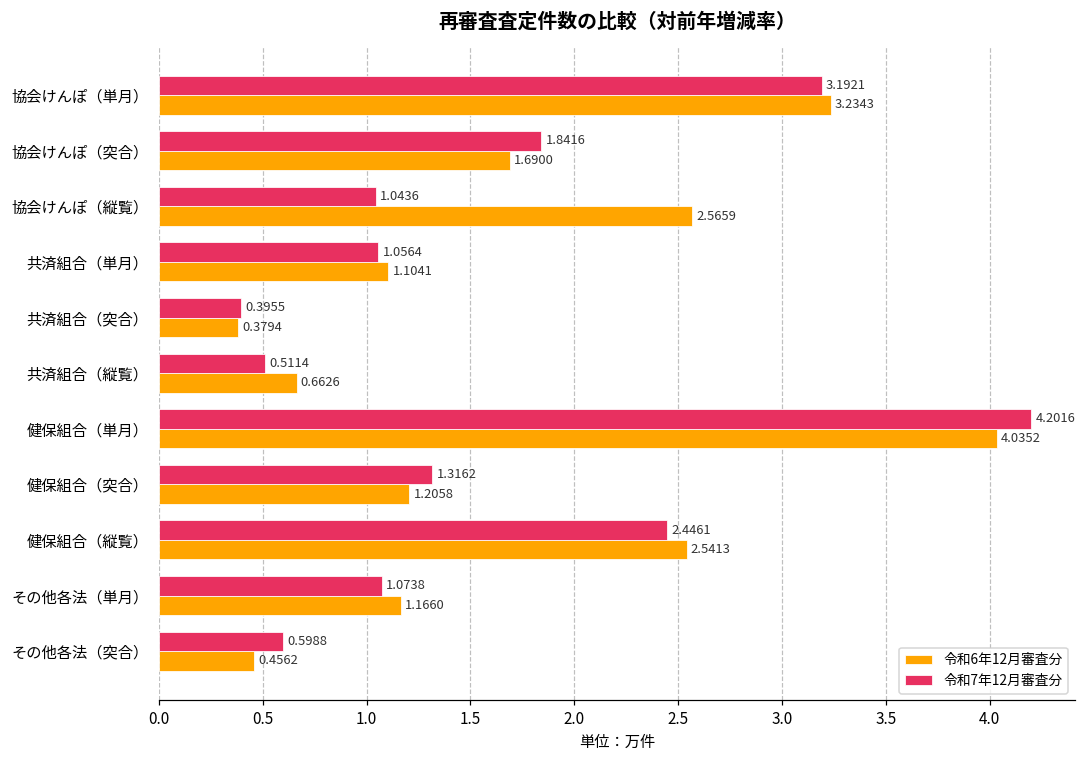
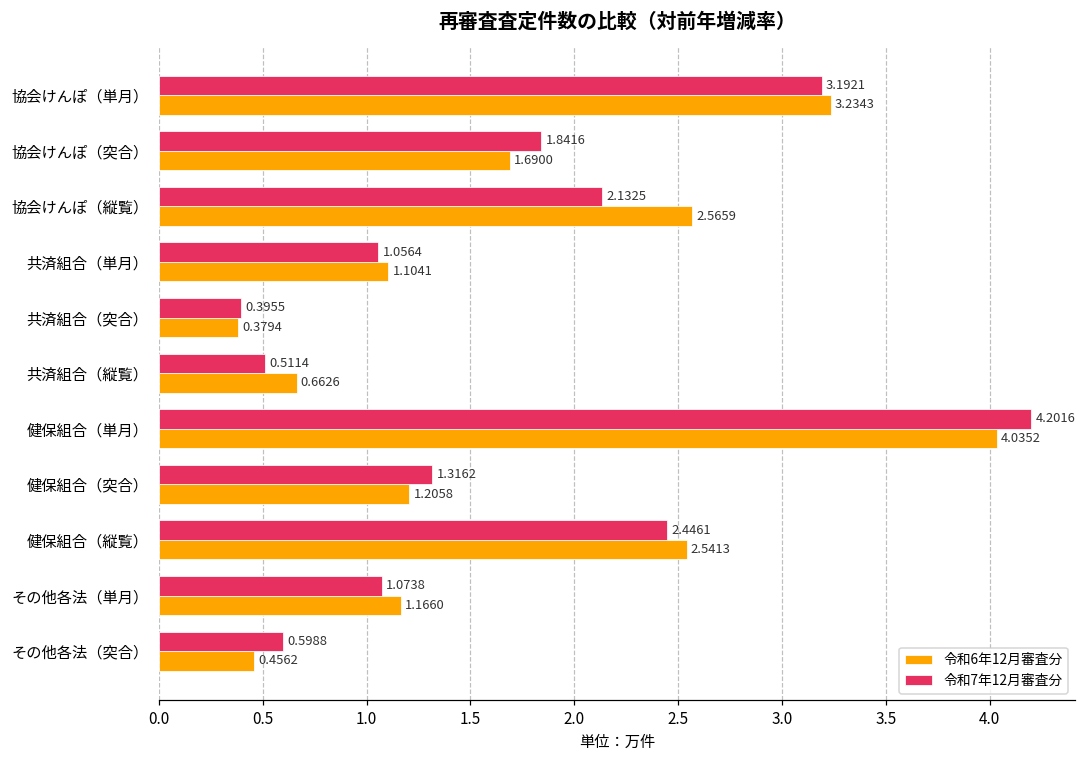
令和7年12月審査分, 協会けんぽ（縦覧）: 1.0436 -> 2.1325
